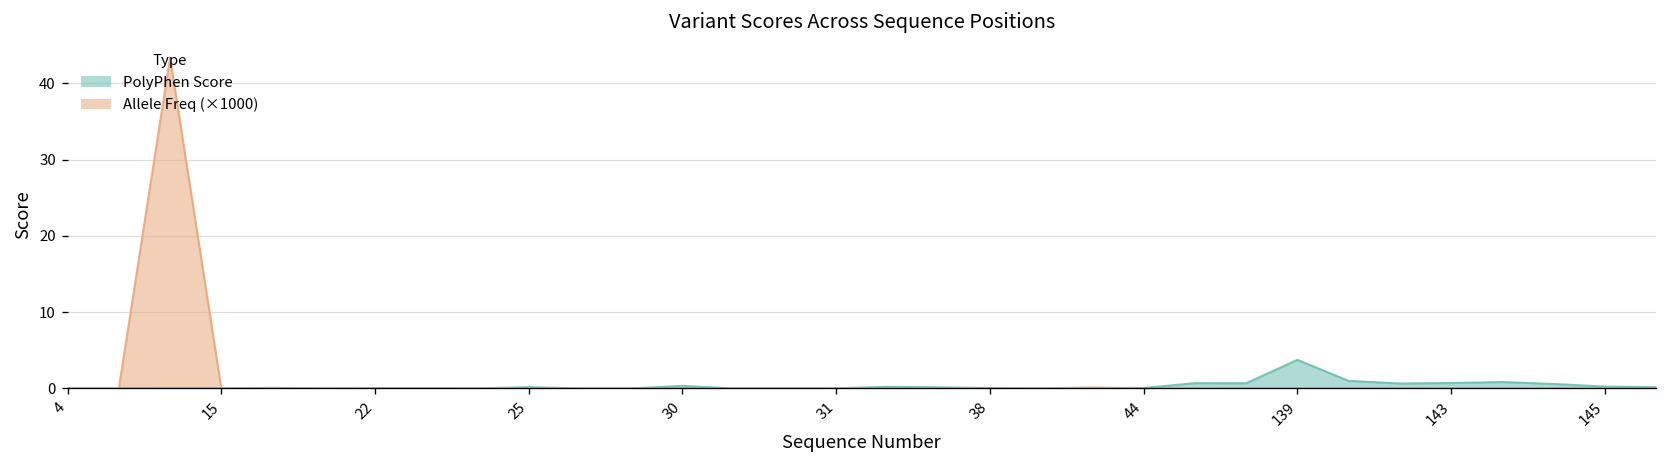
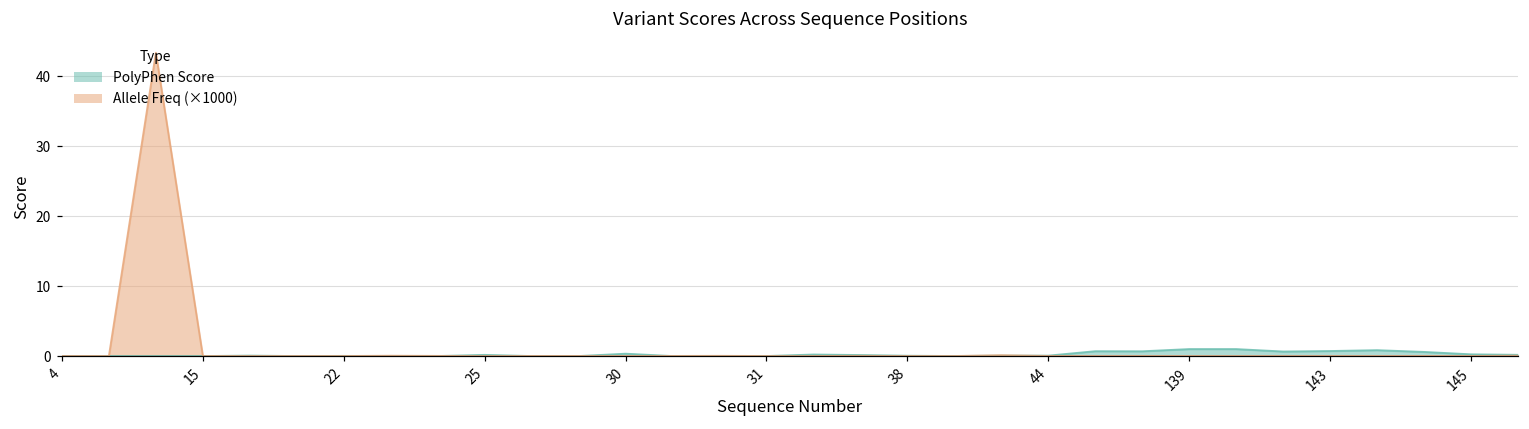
PolyPhen Score, 139: 4 -> 1
